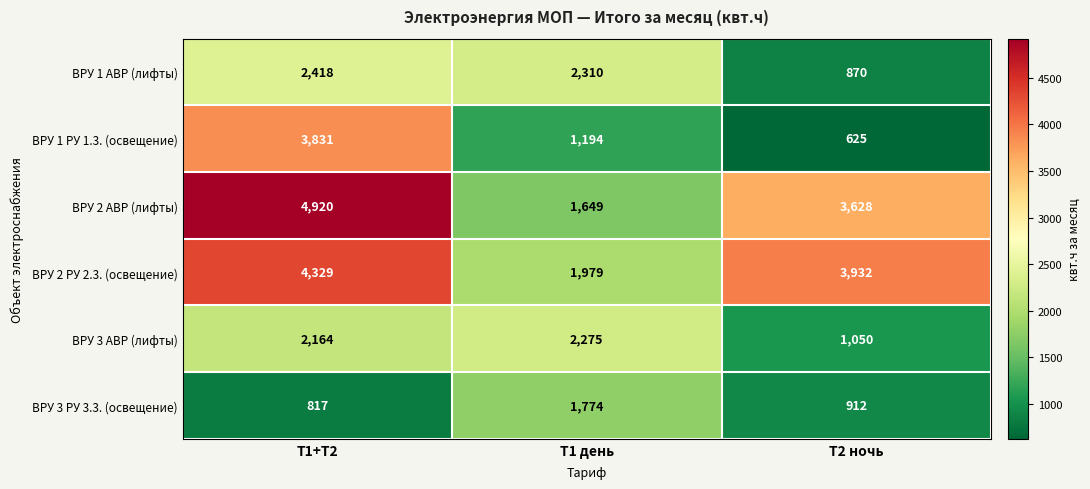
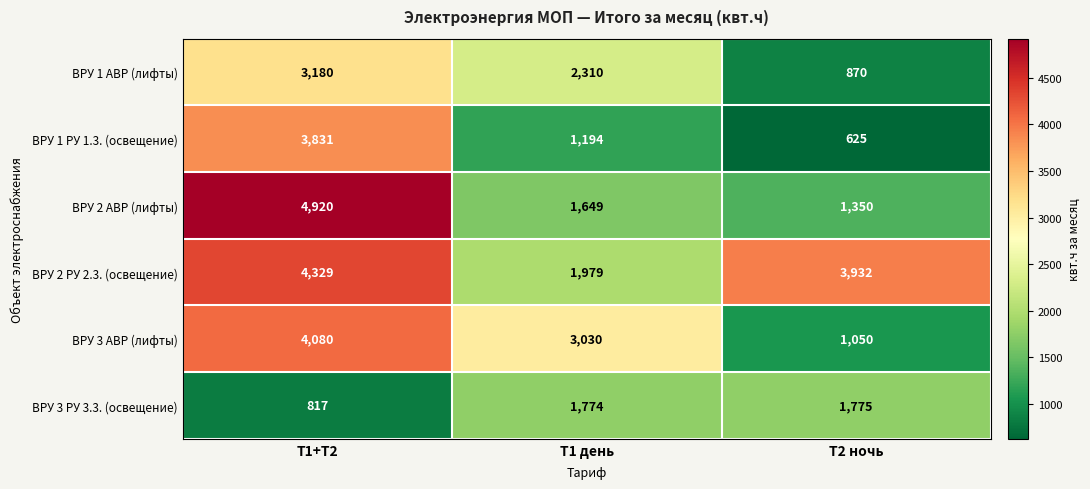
ВРУ 1 АВР (лифты), Т1+Т2: 2,418 -> 3,180
ВРУ 2 АВР (лифты), Т2 ночь: 3,628 -> 1,350
ВРУ 3 АВР (лифты), Т1+Т2: 2,164 -> 4,080
ВРУ 3 АВР (лифты), Т1 день: 2,275 -> 3,030
ВРУ 3 РУ 3.3. (освещение), Т2 ночь: 912 -> 1,775
